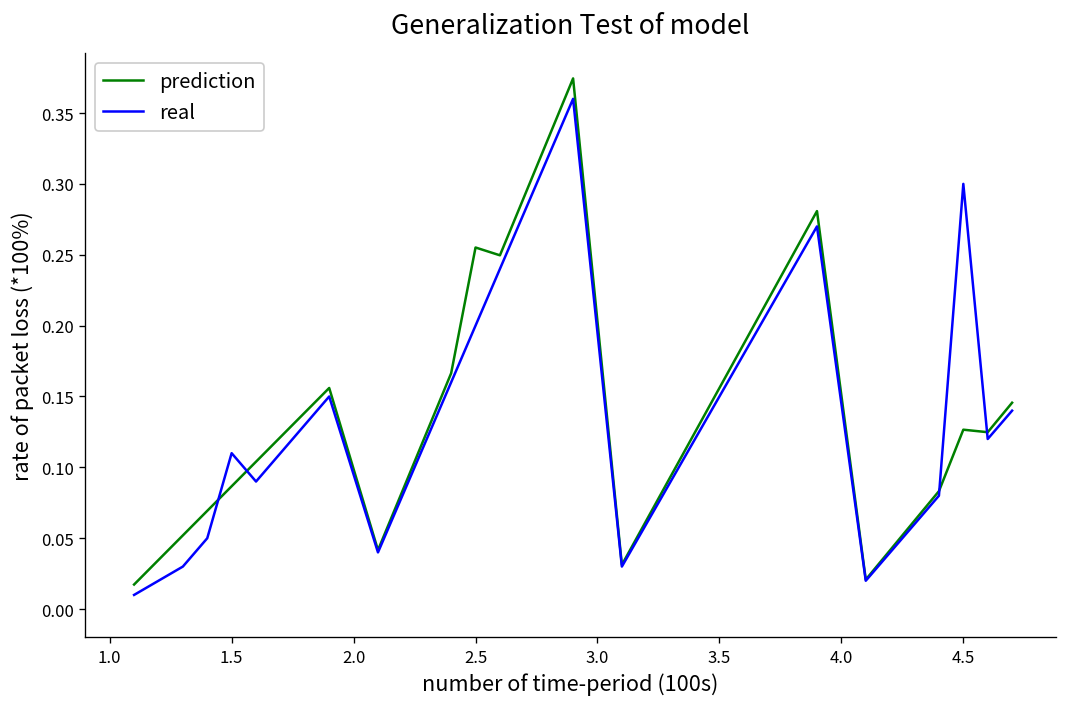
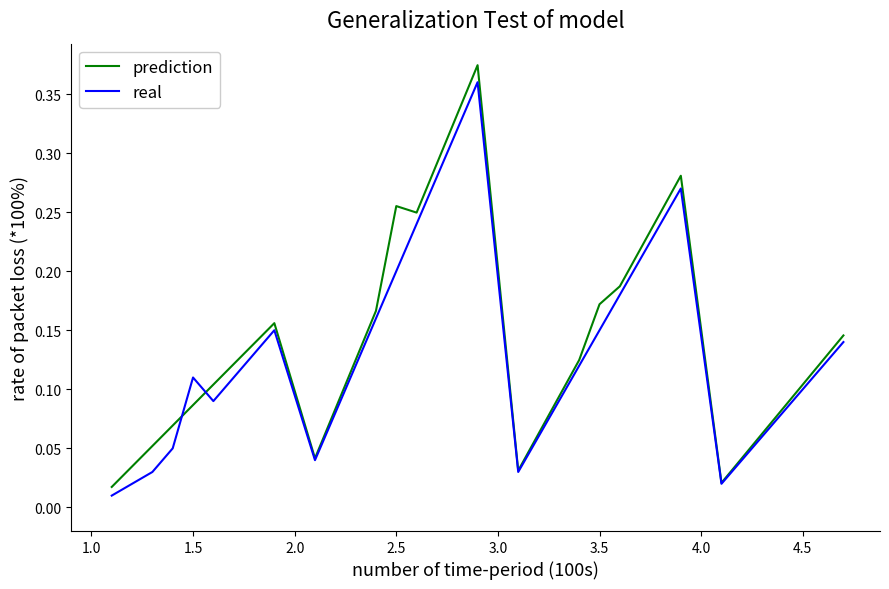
prediction, 3.5: 0.156 -> 0.172
prediction, 4.5: 0.127 -> 0.104
real, 4.5: 0.3 -> 0.1
